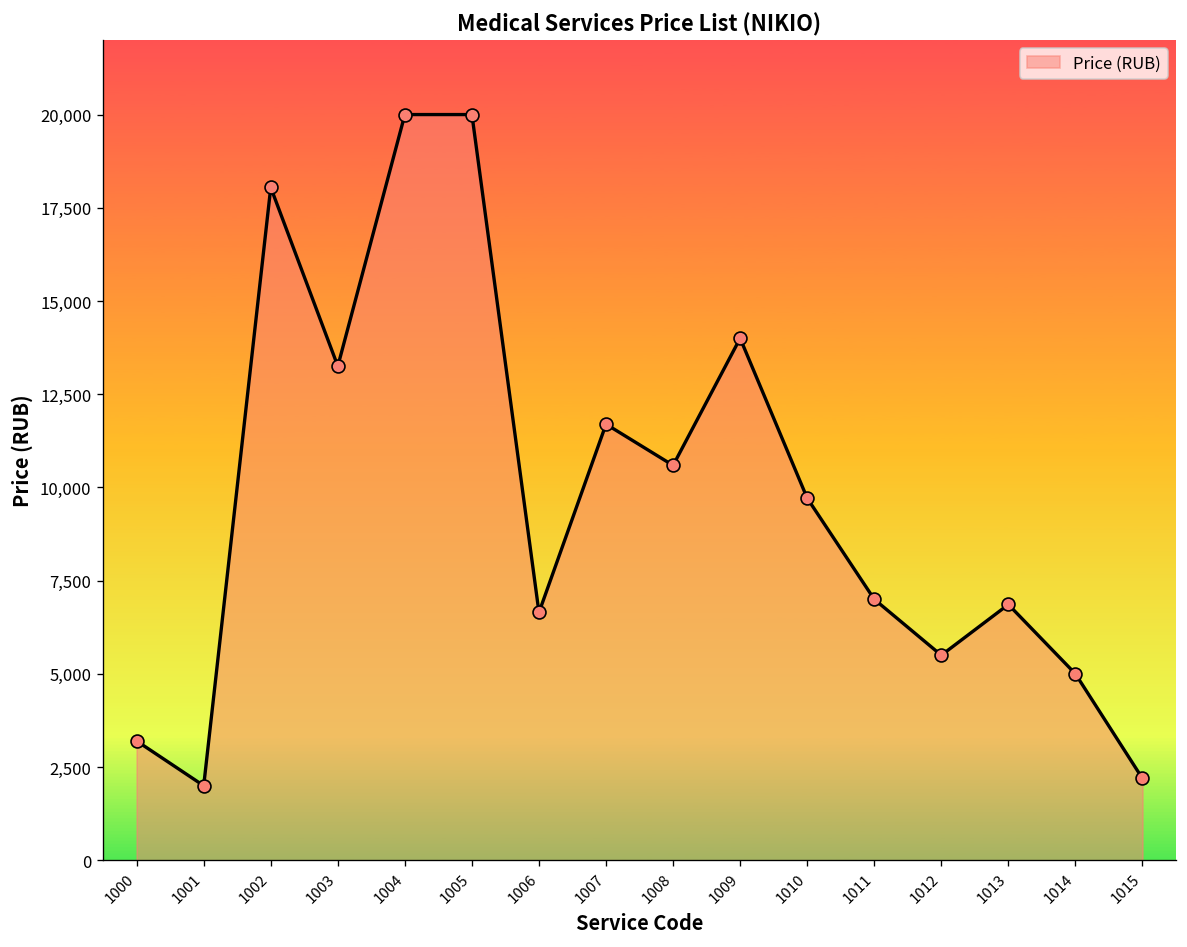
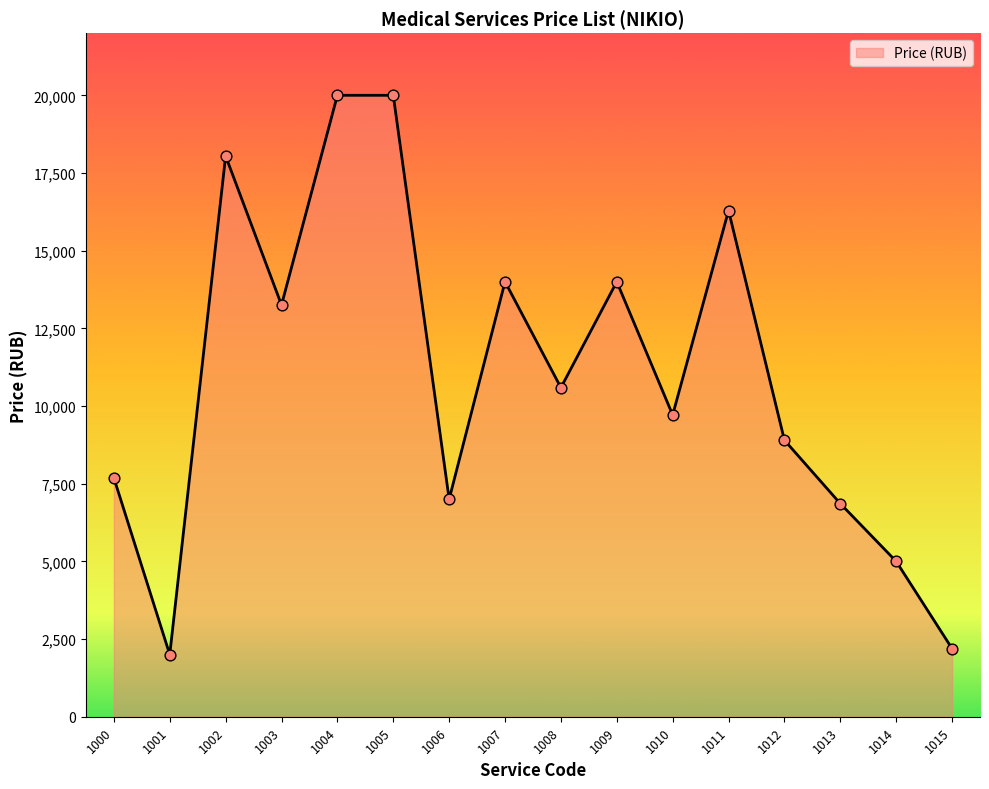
1000: 3,200 -> 7,700
1006: 6,600 -> 7,000
1007: 11,700 -> 14,000
1011: 7,000 -> 16,300
1012: 5,500 -> 8,900
